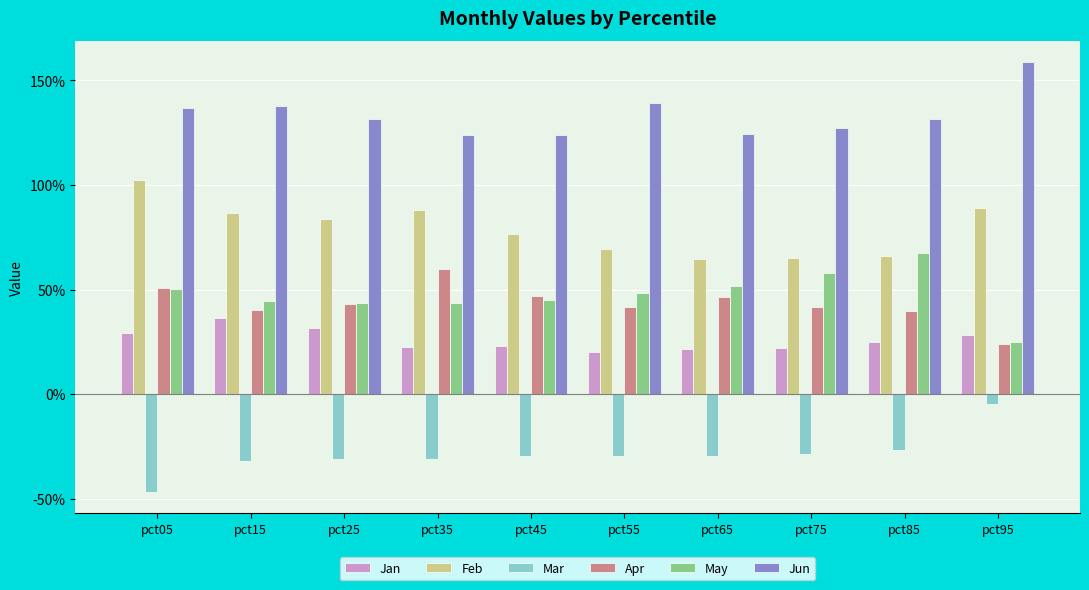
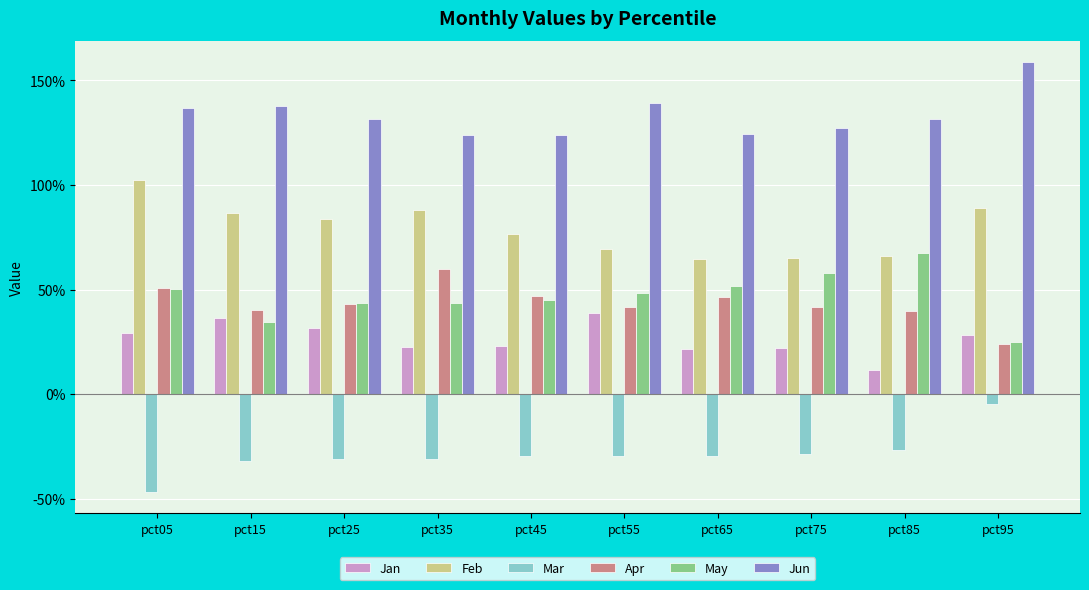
May, pct15: 45% -> 35%
Jan, pct55: 20% -> 39%
Jan, pct85: 25% -> 12%
